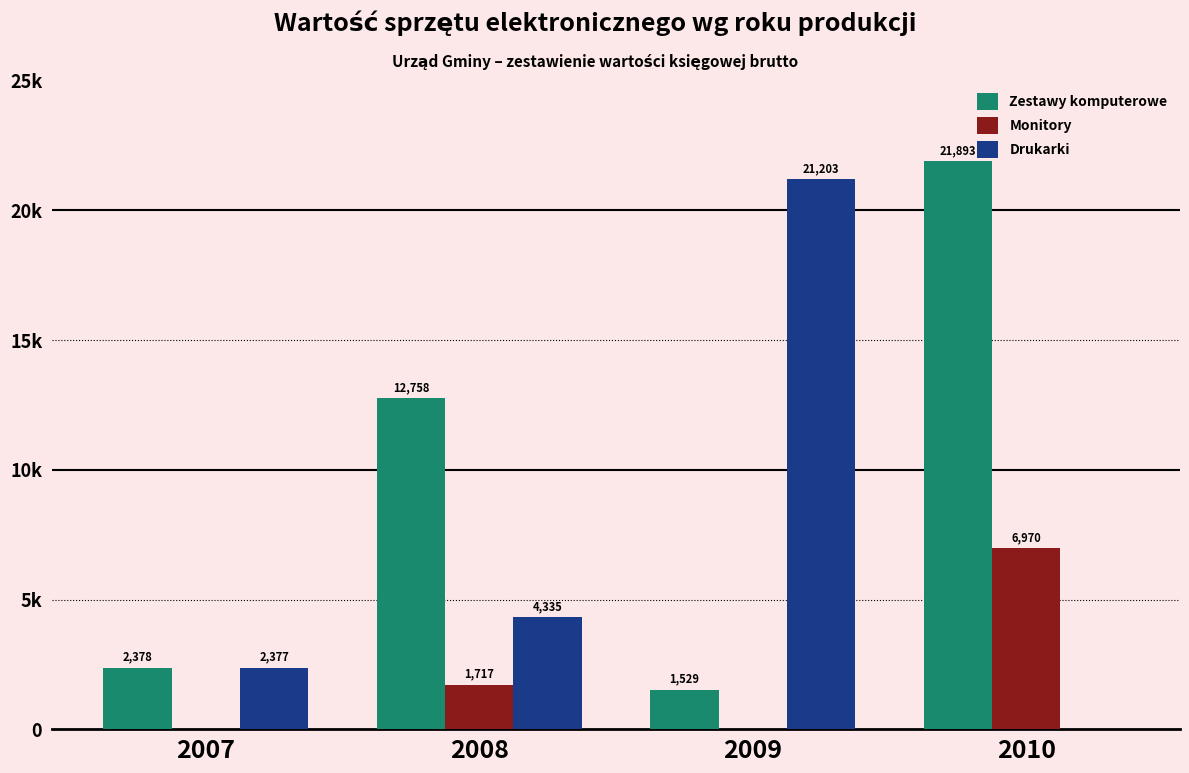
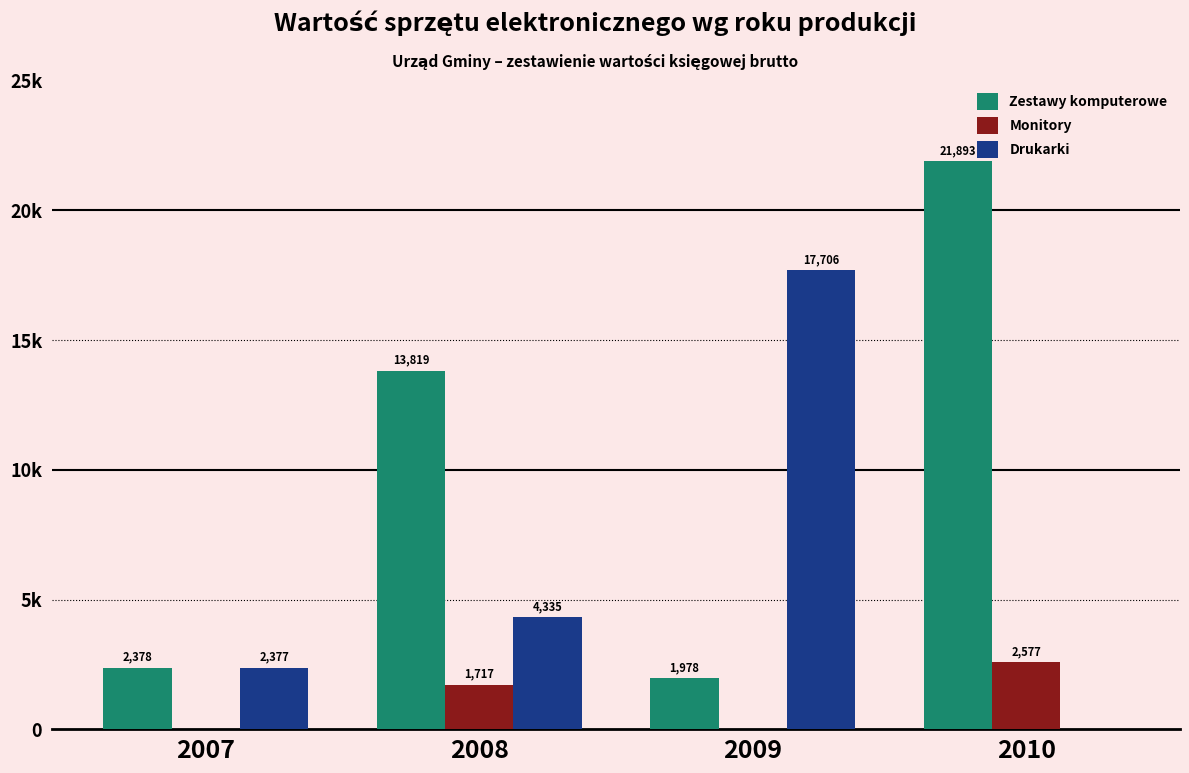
Zestawy komputerowe, 2008: 12,758 -> 13,819
Zestawy komputerowe, 2009: 1,529 -> 1,978
Drukarki, 2009: 21,203 -> 17,706
Monitory, 2010: 6,970 -> 2,577
